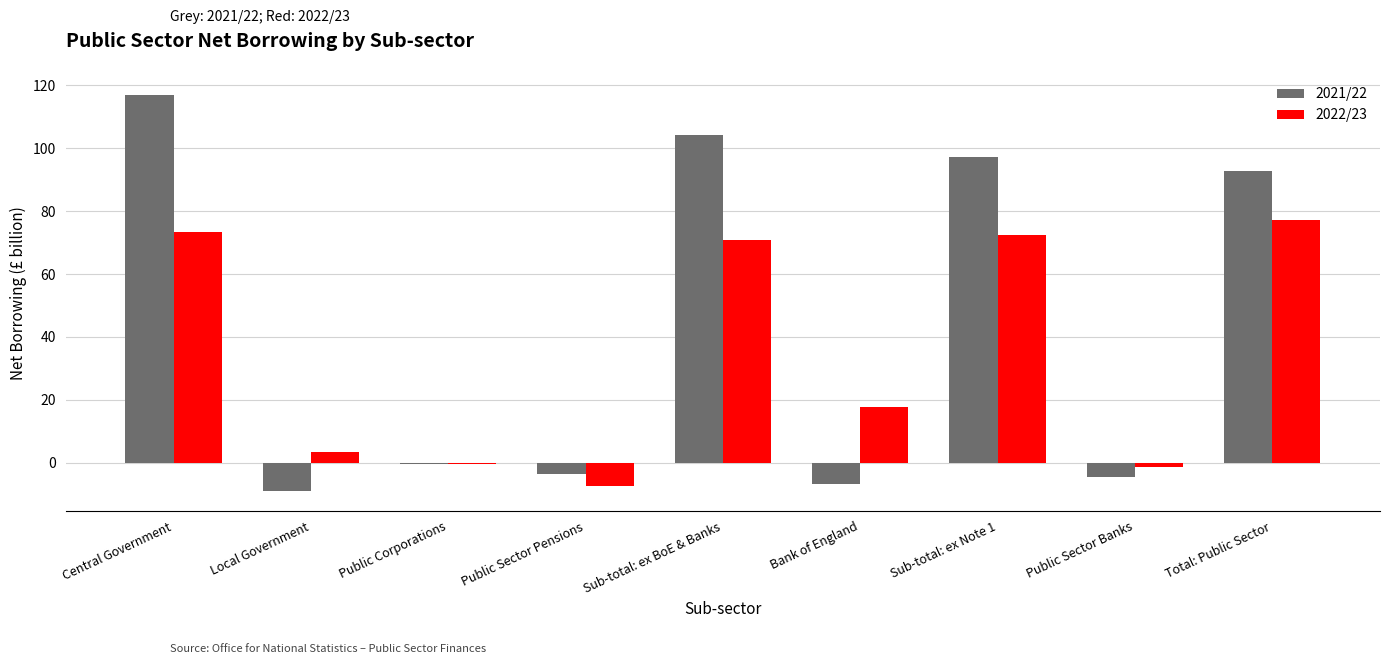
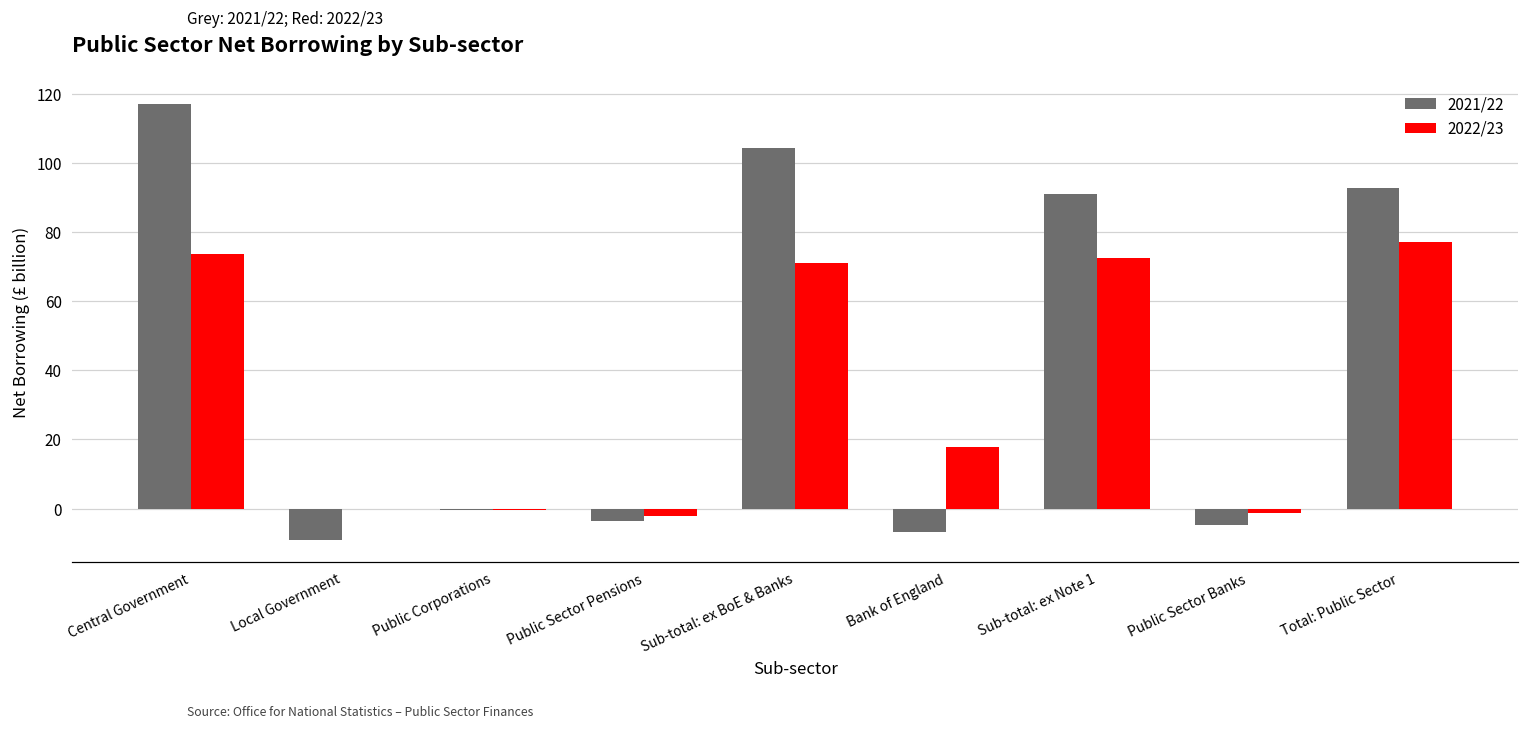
2022/23, Local Government: 3 -> 0
2022/23, Public Sector Pensions: -7 -> -2
2021/22, Sub-total: ex Note 1: 97 -> 91
